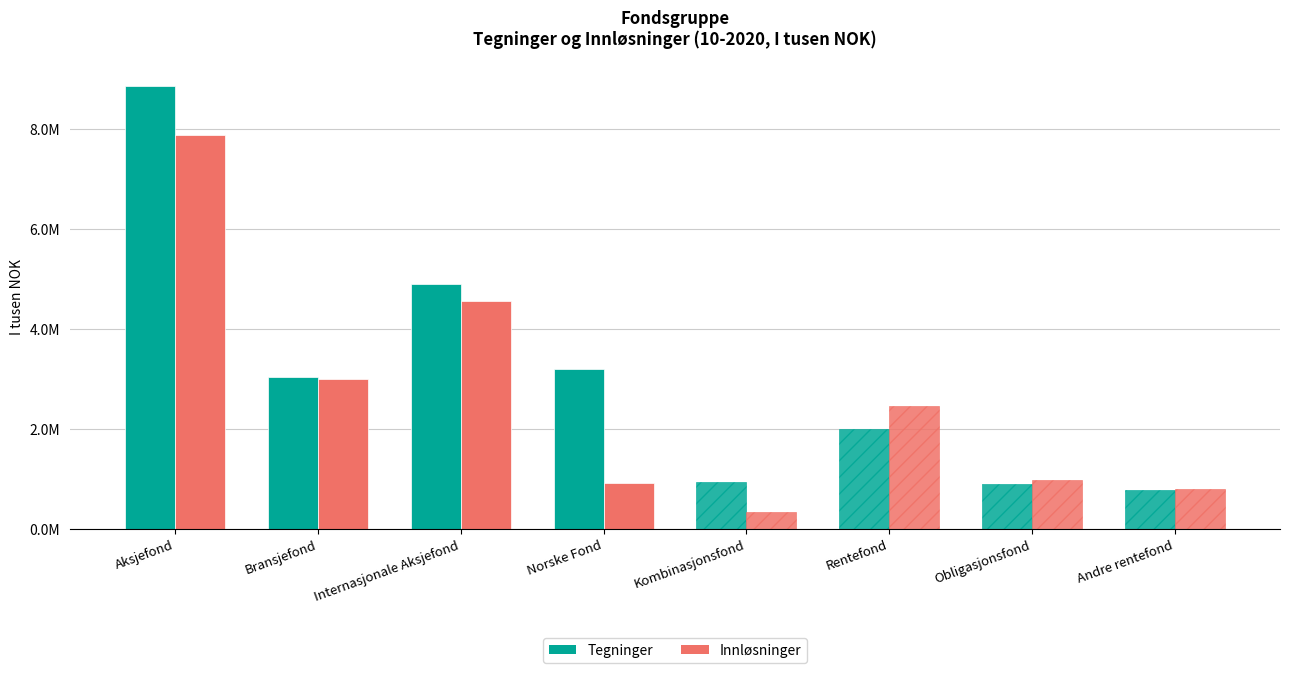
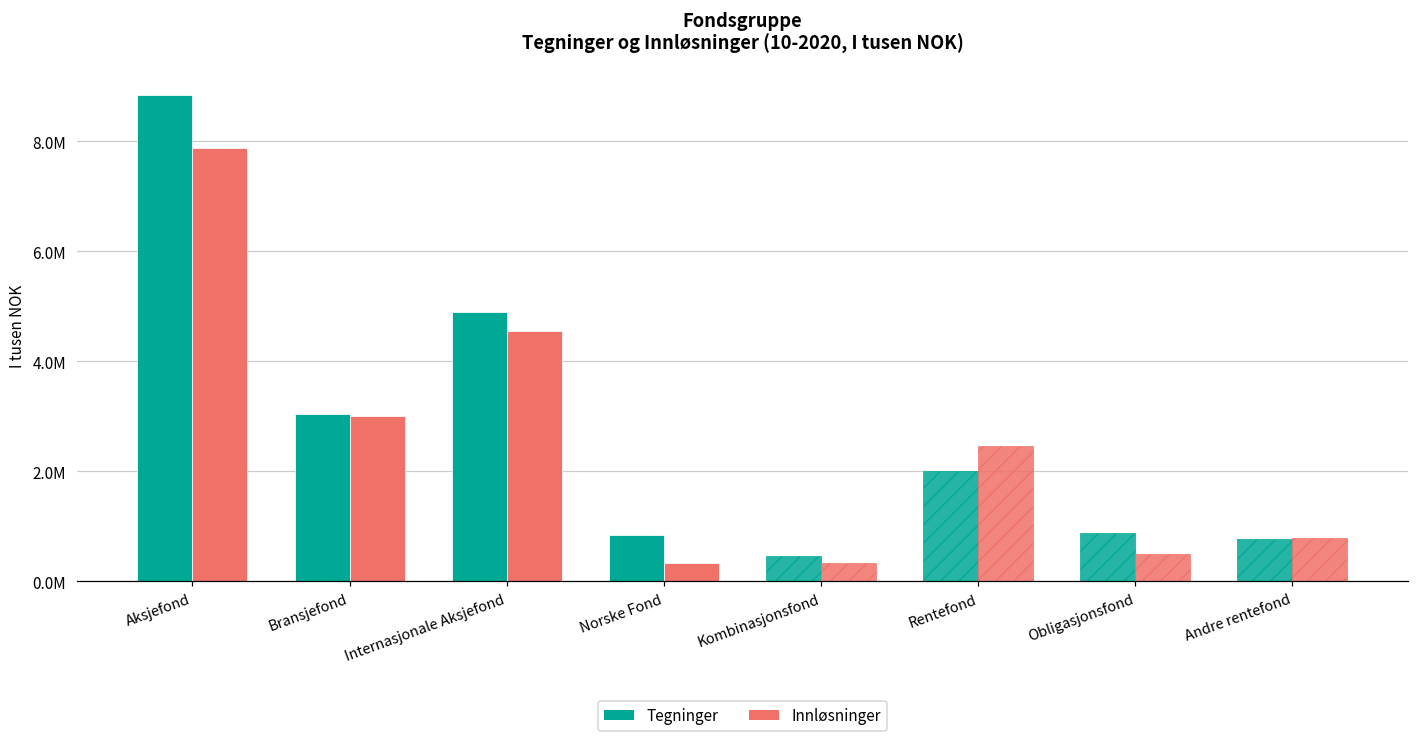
Tegninger, Norske Fond: 3200000 -> 800000
Innløsninger, Norske Fond: 900000 -> 300000
Tegninger, Kombinasjonsfond: 900000 -> 500000
Innløsninger, Obligasjonsfond: 1000000 -> 500000
